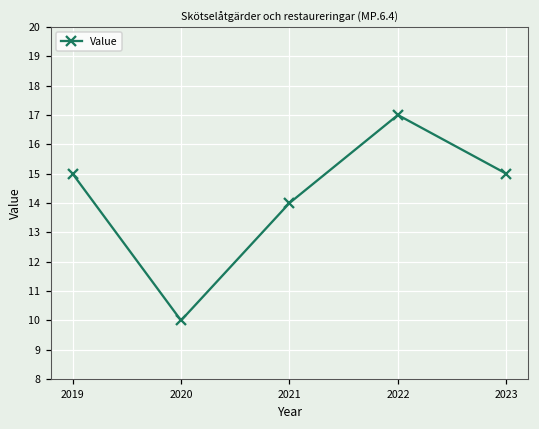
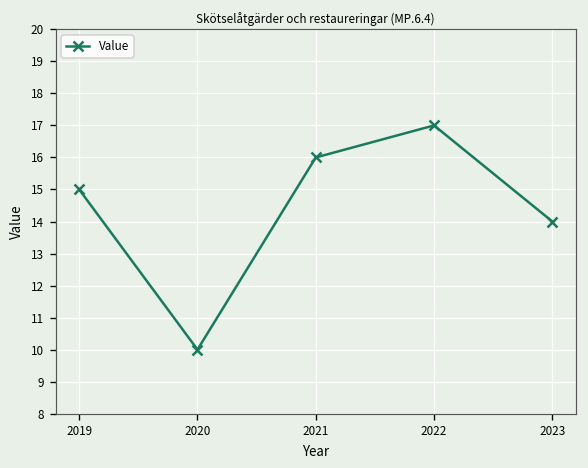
2021: 14 -> 16
2023: 15 -> 14
